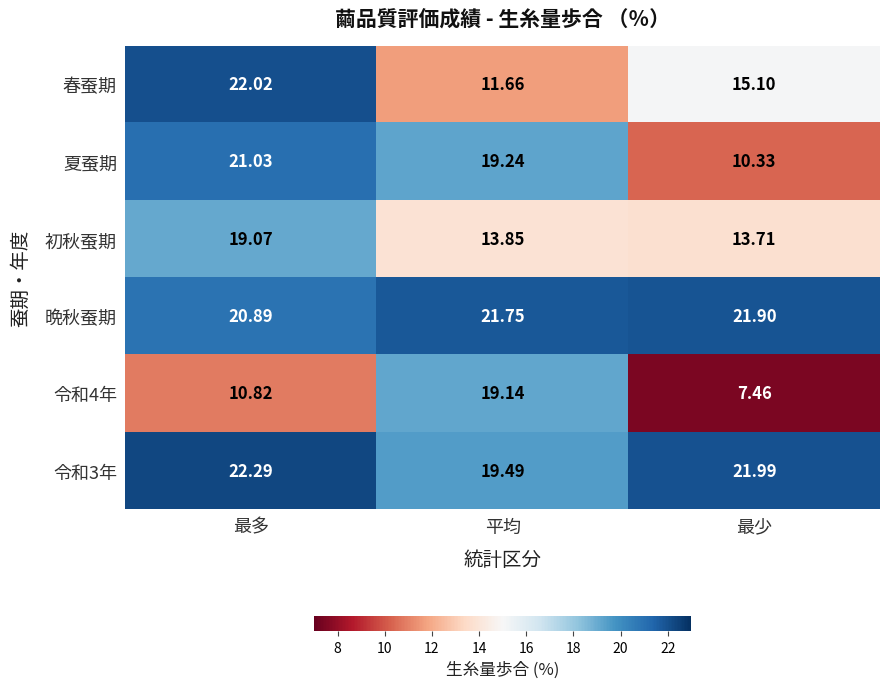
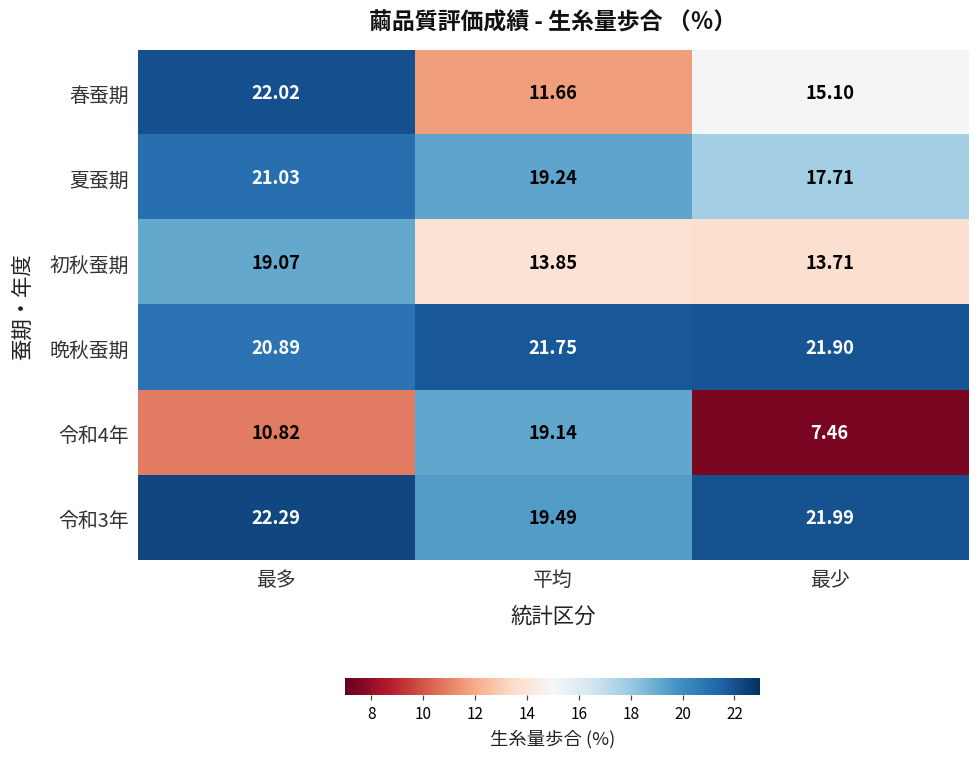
夏蚕期, 最少: 10.33 -> 17.71
